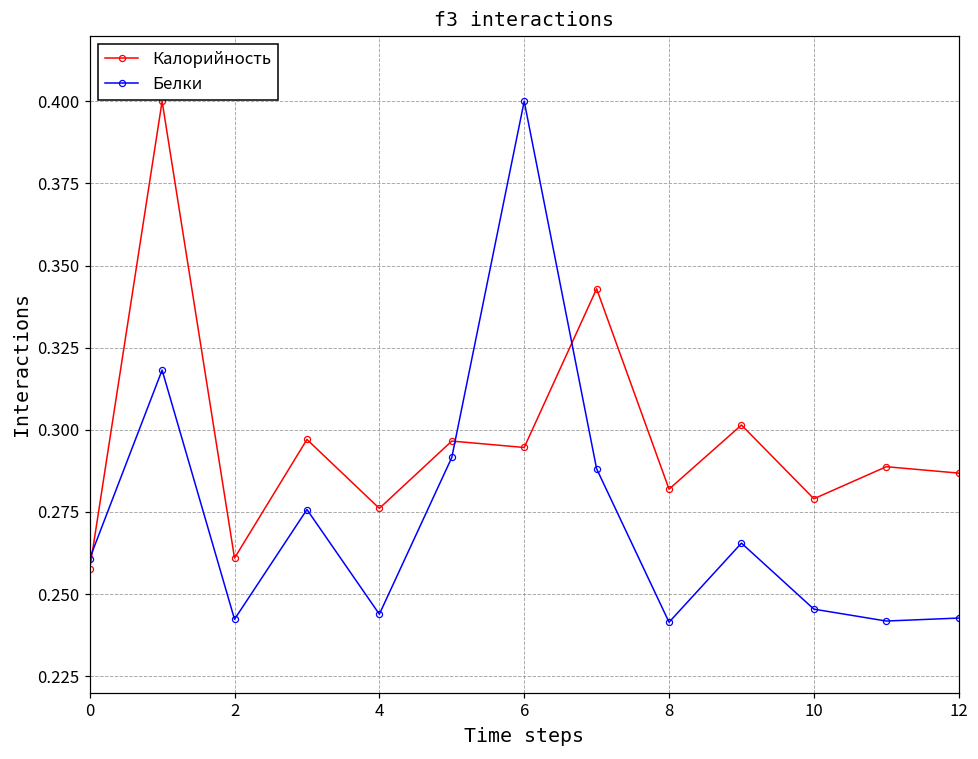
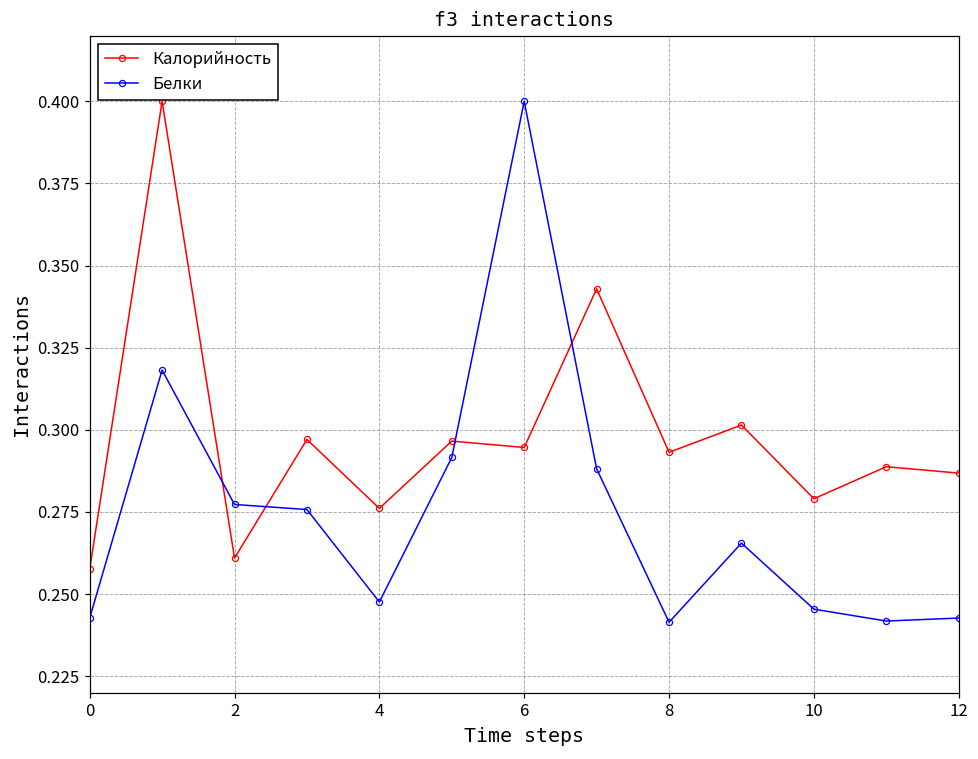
Белки, 0: 0.261 -> 0.243
Белки, 2: 0.242 -> 0.277
Белки, 4: 0.244 -> 0.248
Калорийность, 8: 0.282 -> 0.293
